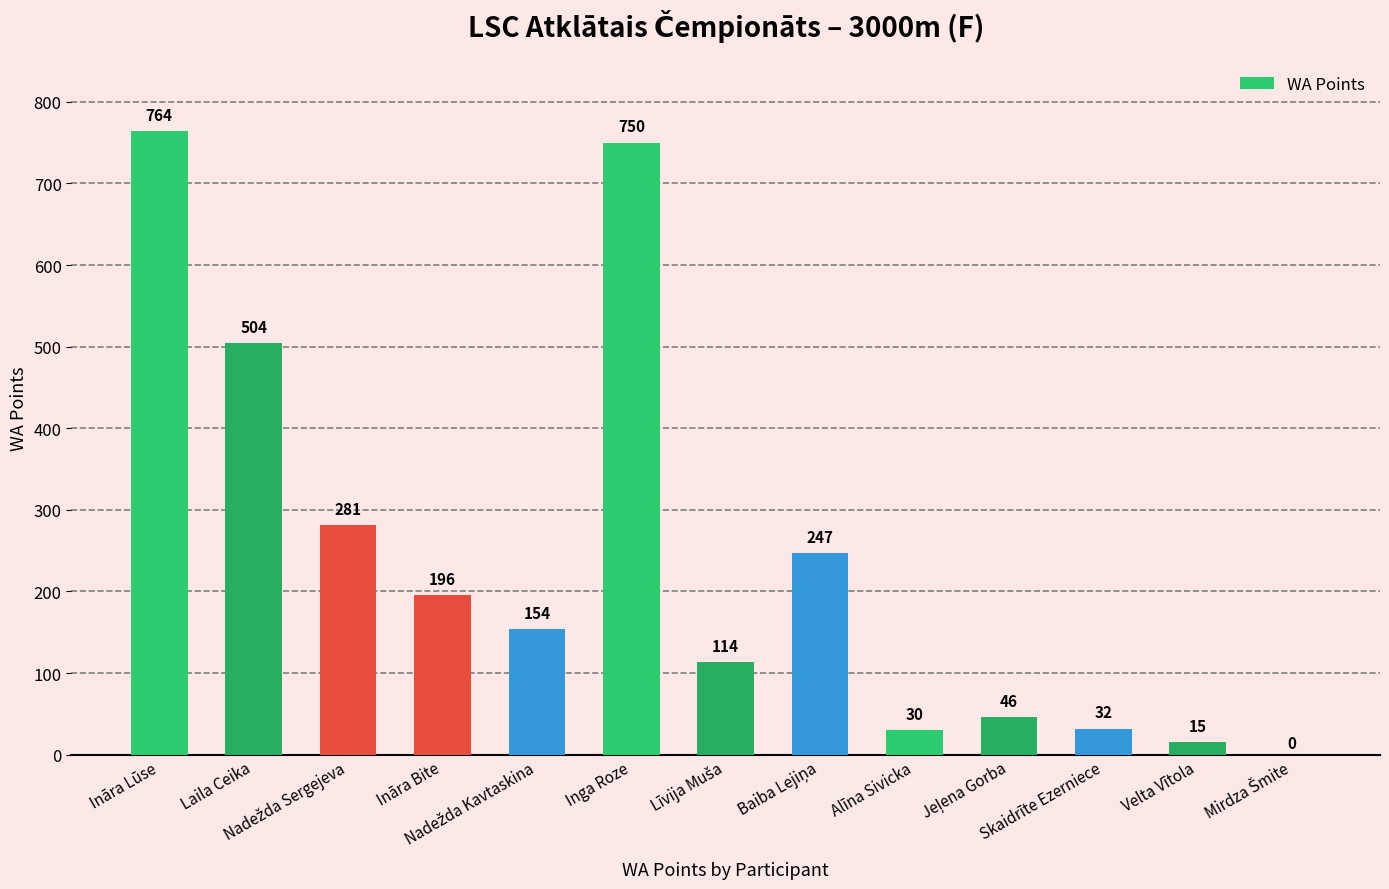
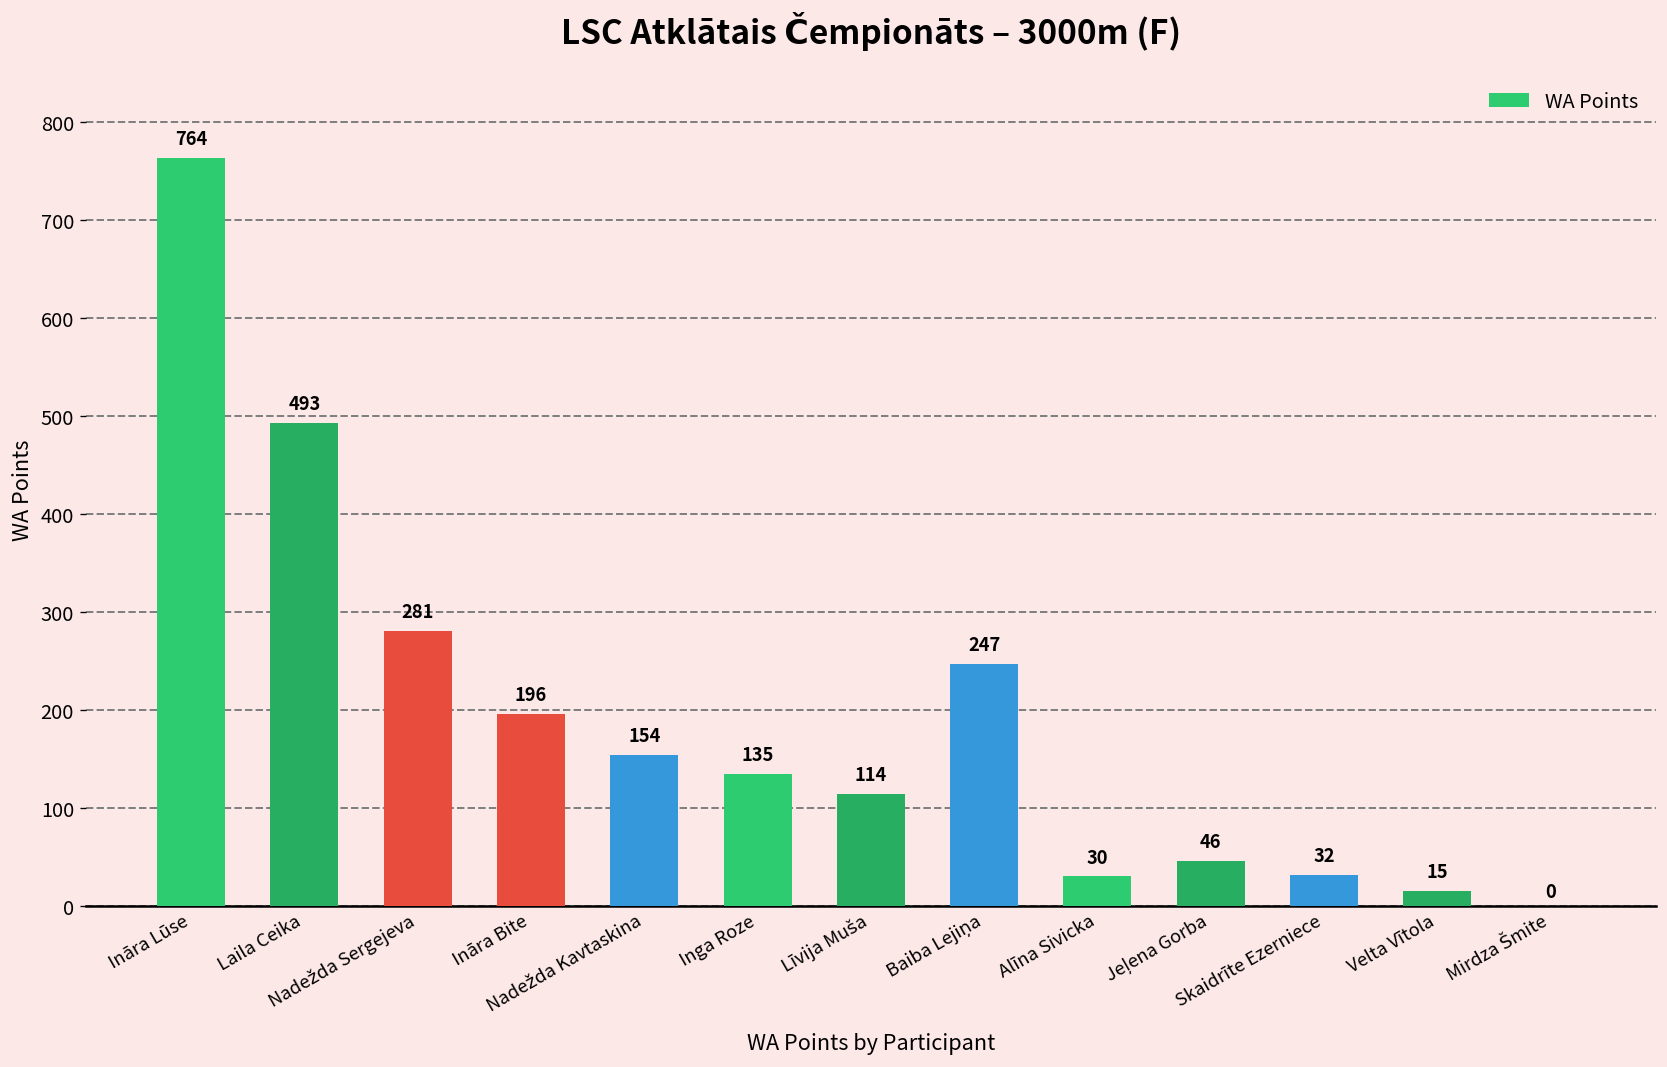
Laila Ceika: 504 -> 493
Inga Roze: 750 -> 135
